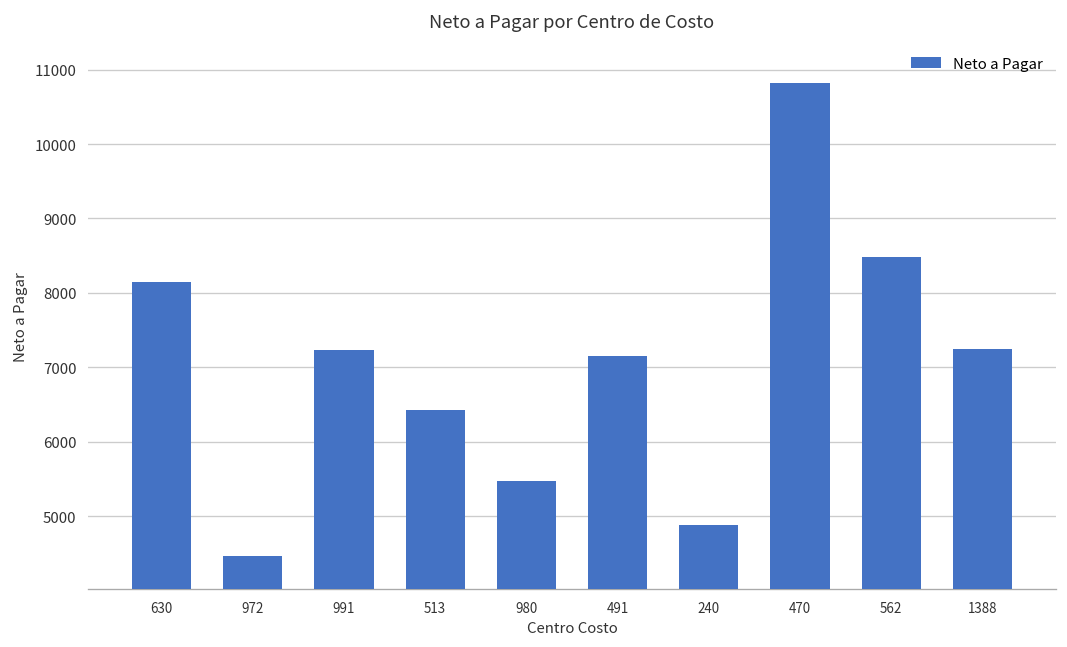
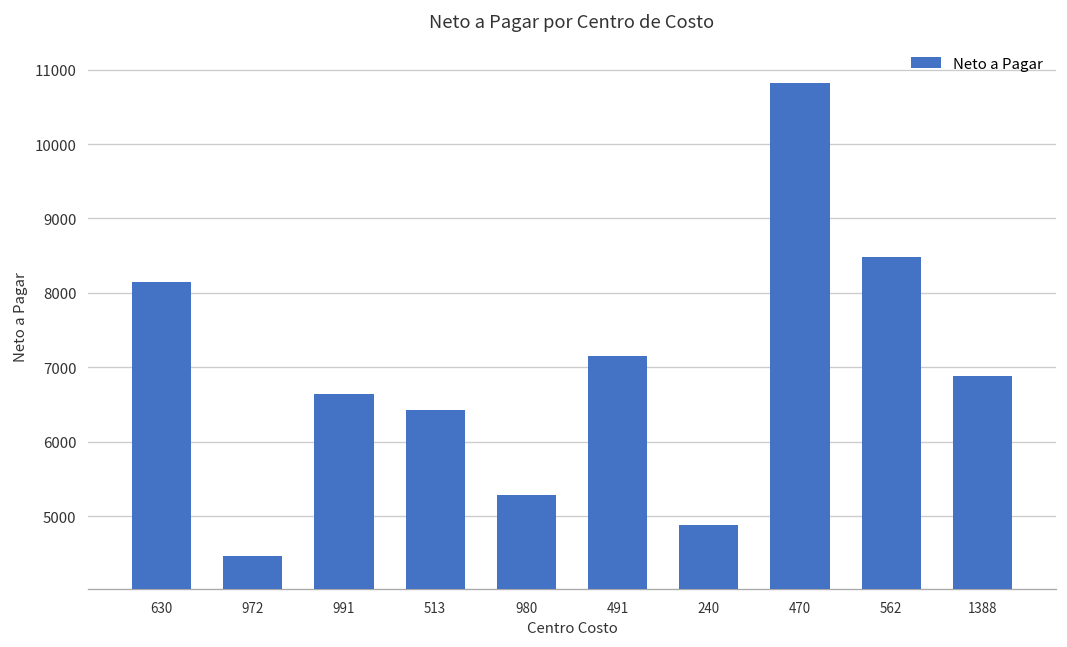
991: 7200 -> 6600
980: 5500 -> 5300
1388: 7200 -> 6900
